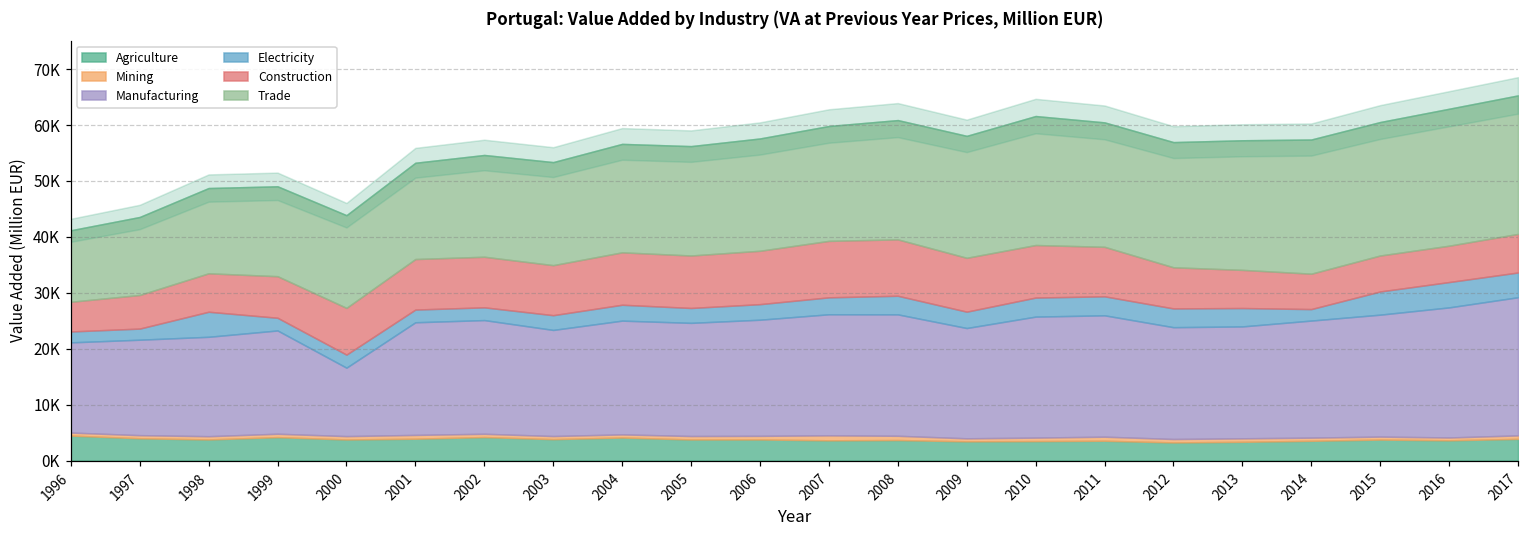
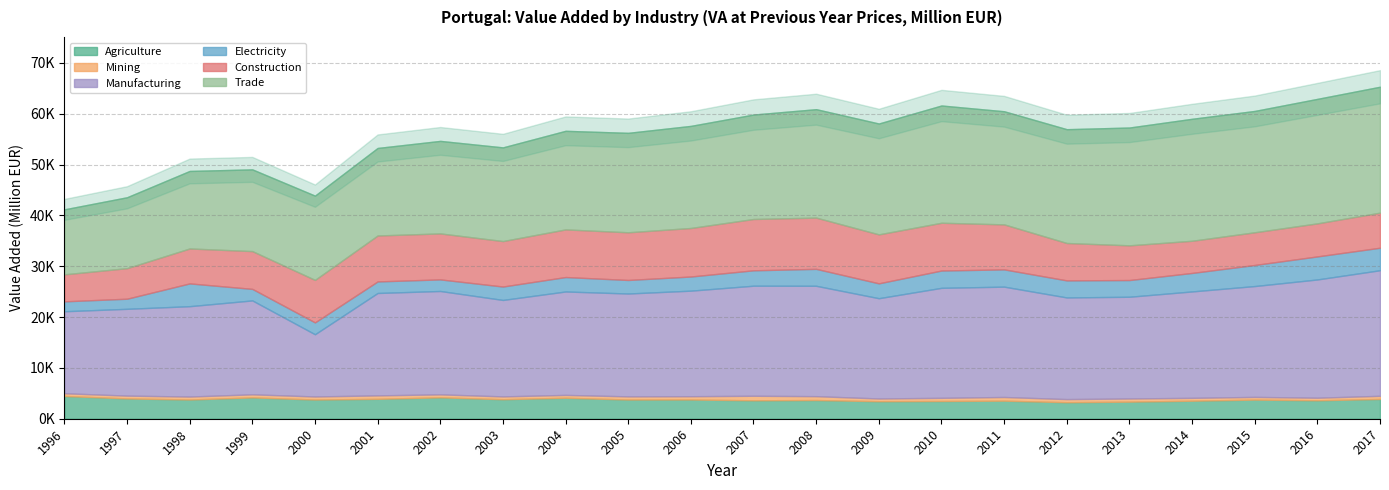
Electricity, 2014: 2000 -> 4000
